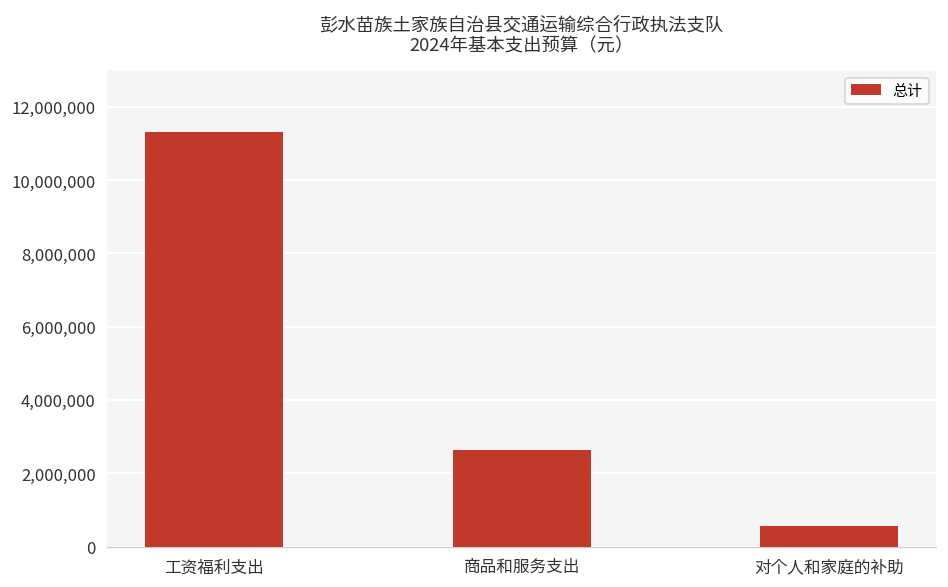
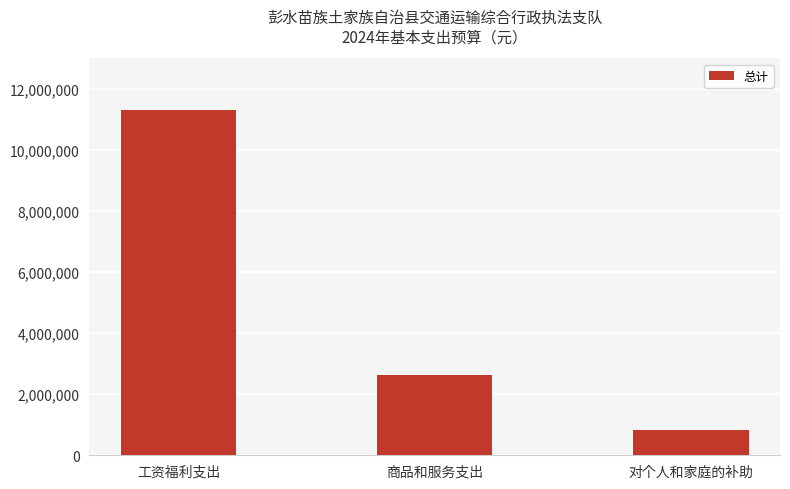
对个人和家庭的补助: 600,000 -> 800,000
